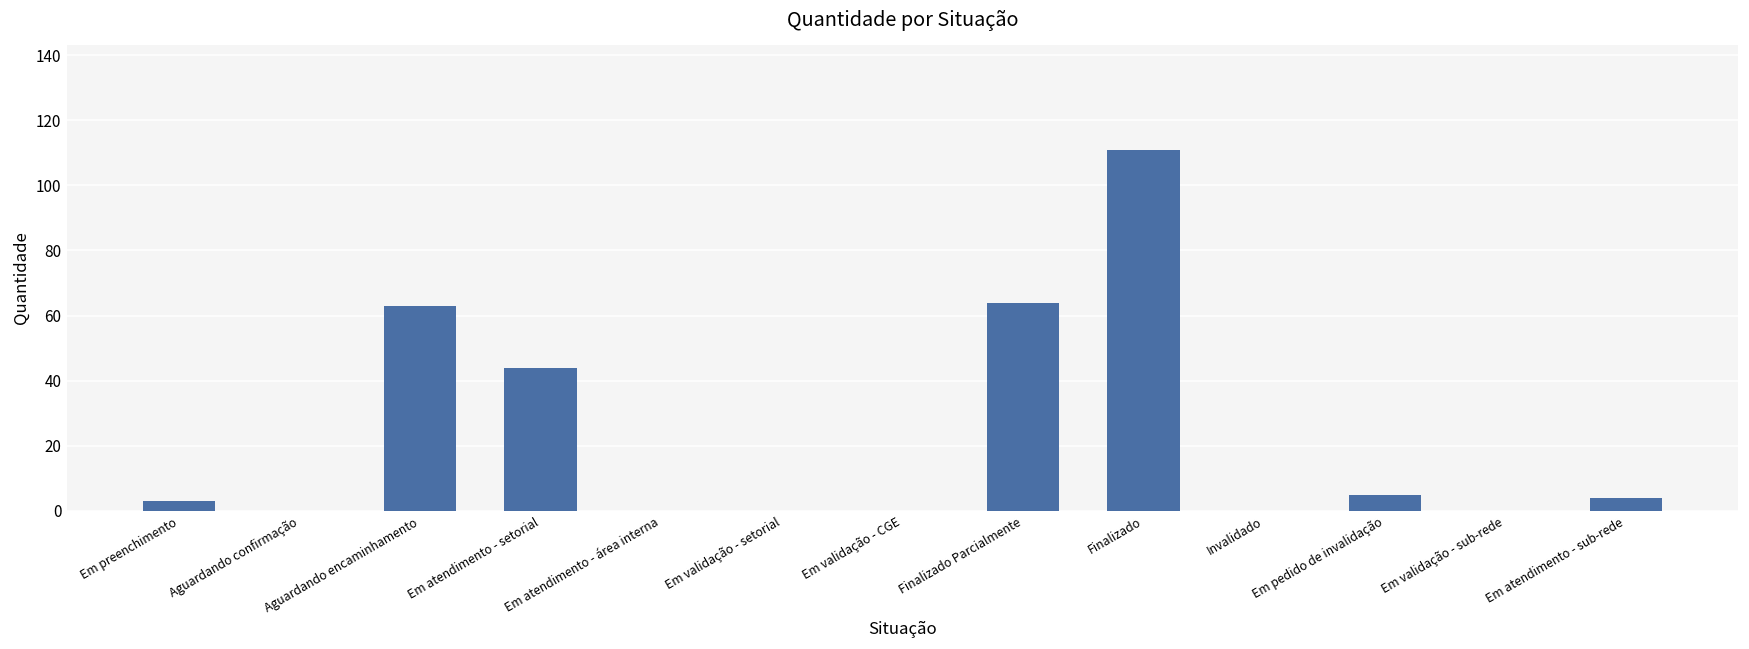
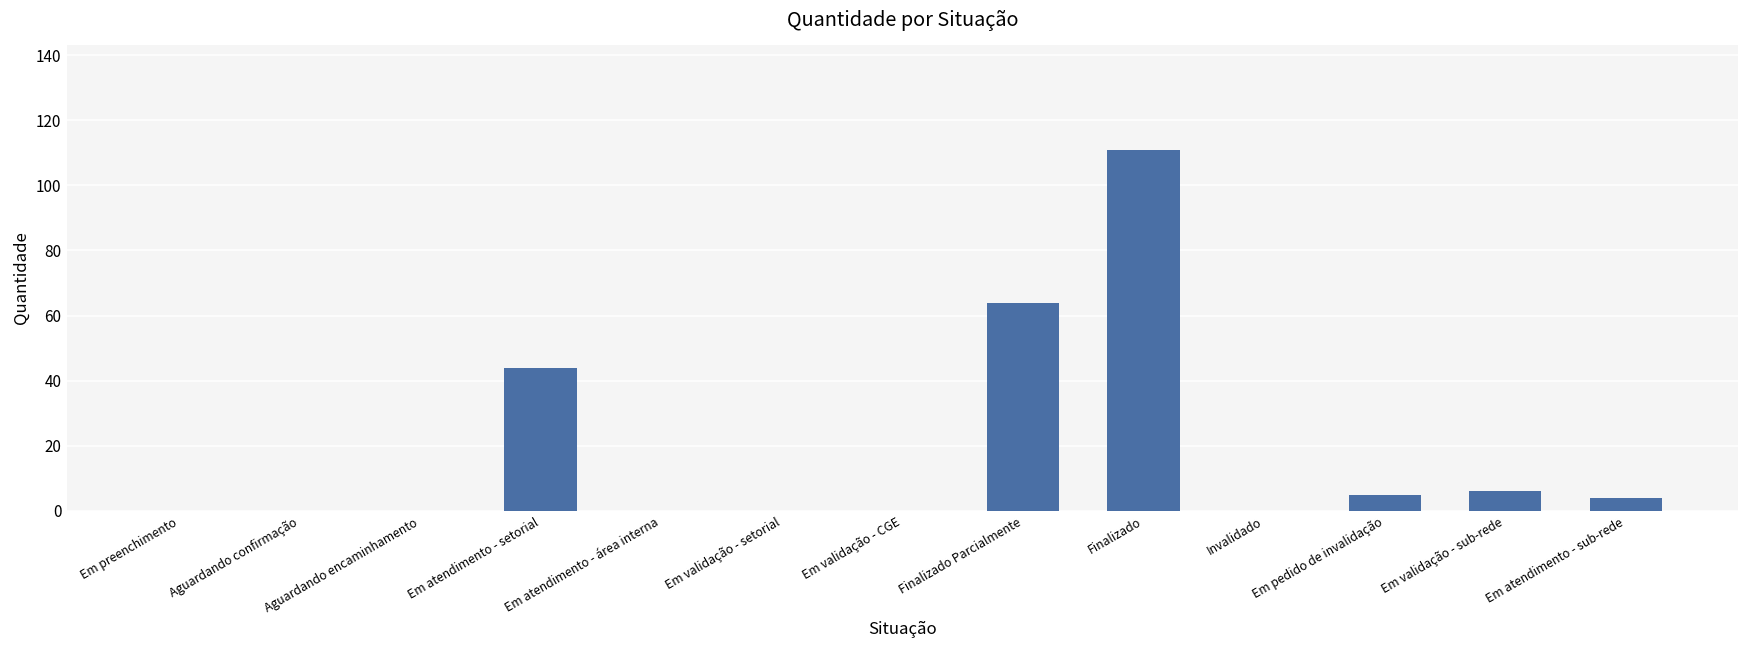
Em preenchimento: 3 -> 0
Aguardando encaminhamento: 63 -> 0
Em validação - sub-rede: 0 -> 6
